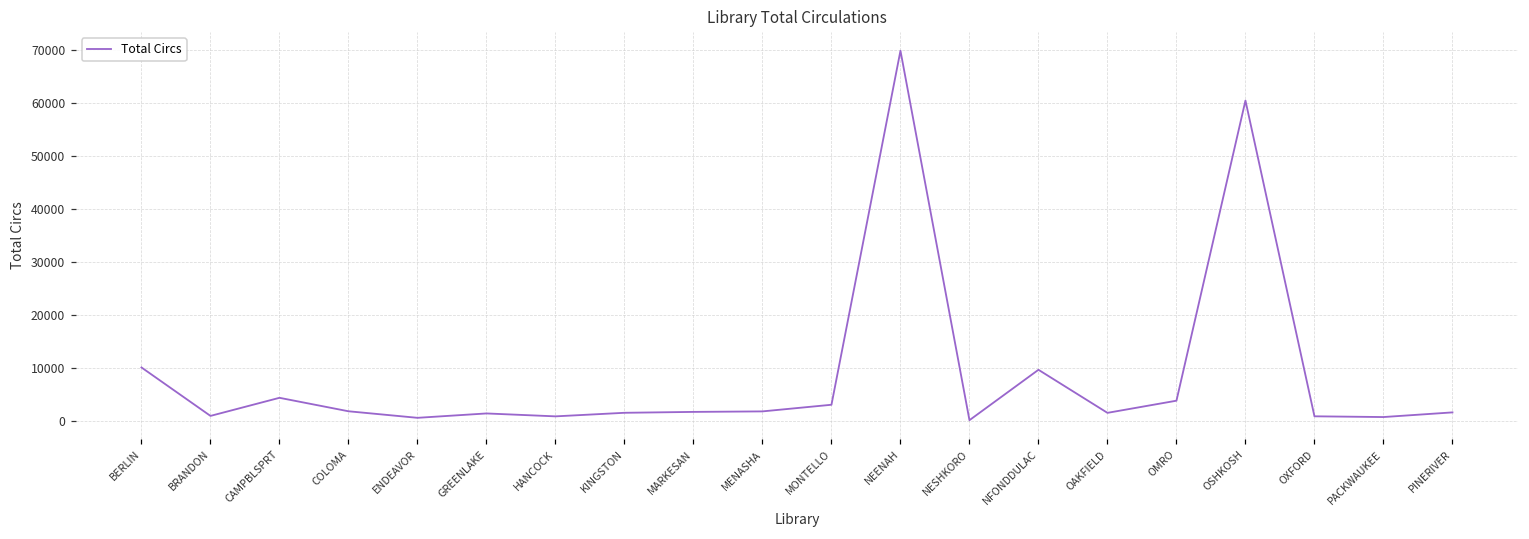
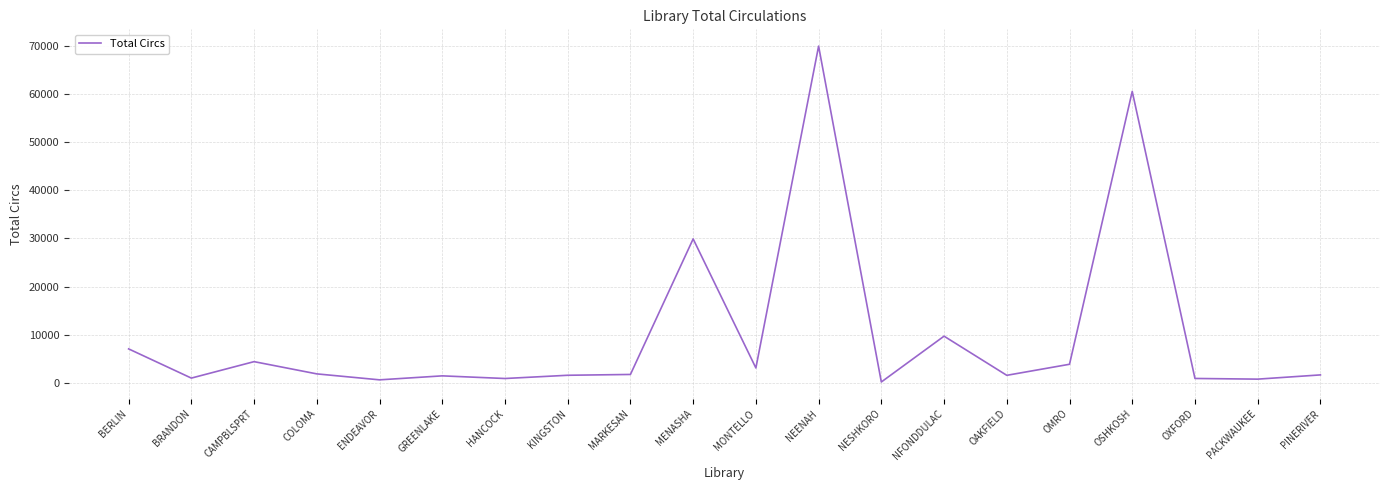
BERLIN: 10000 -> 7000
MENASHA: 2000 -> 30000
